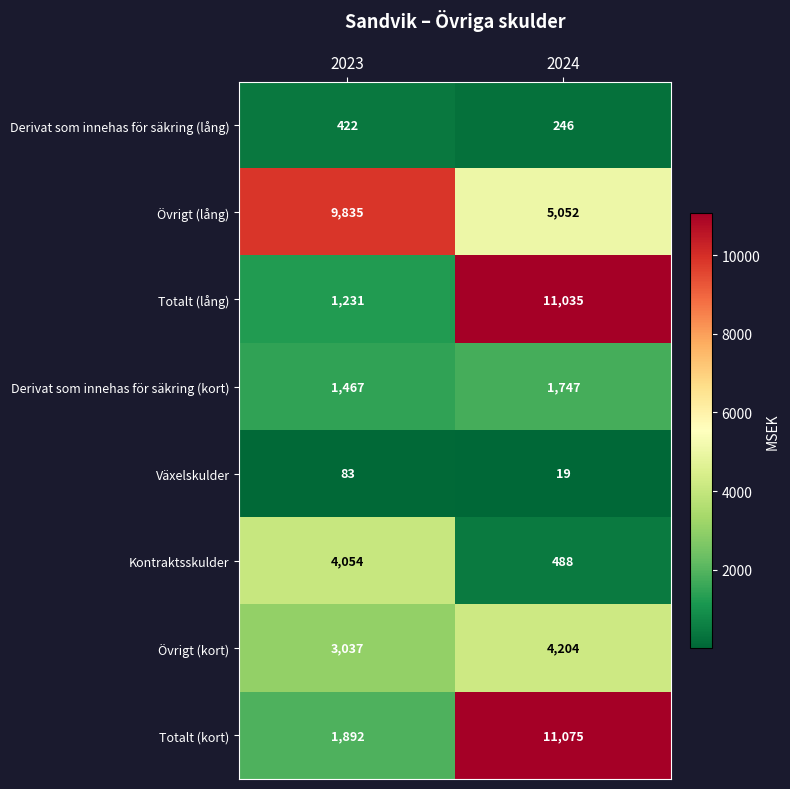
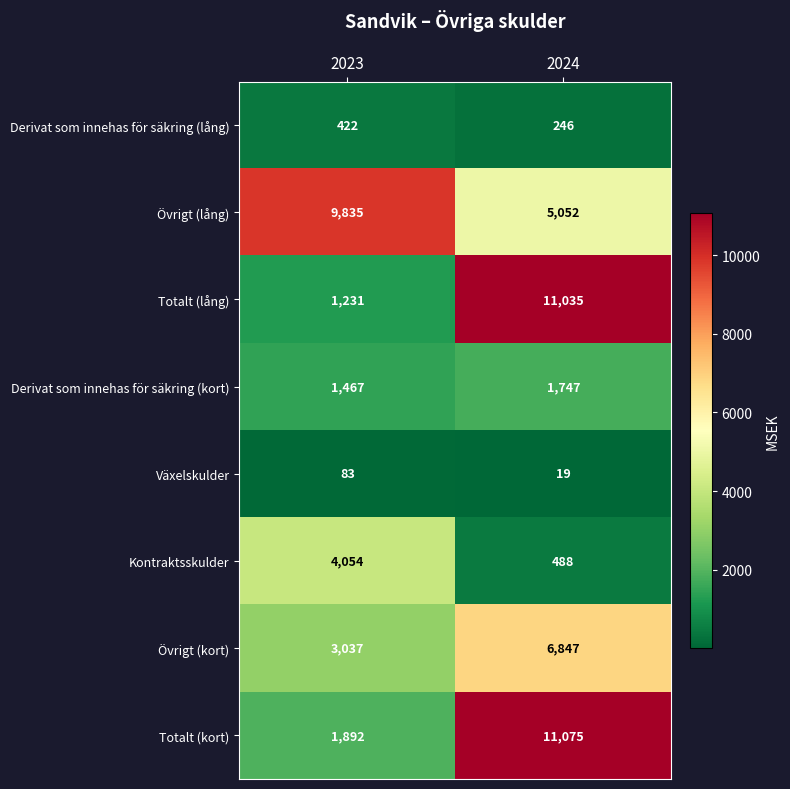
Övrigt (kort), 2024: 4,204 -> 6,847
